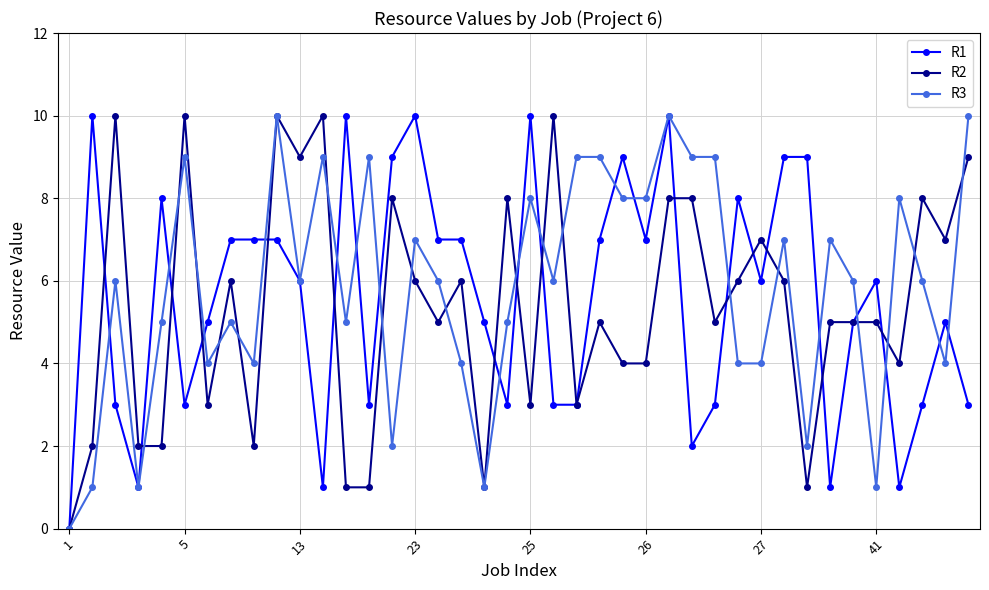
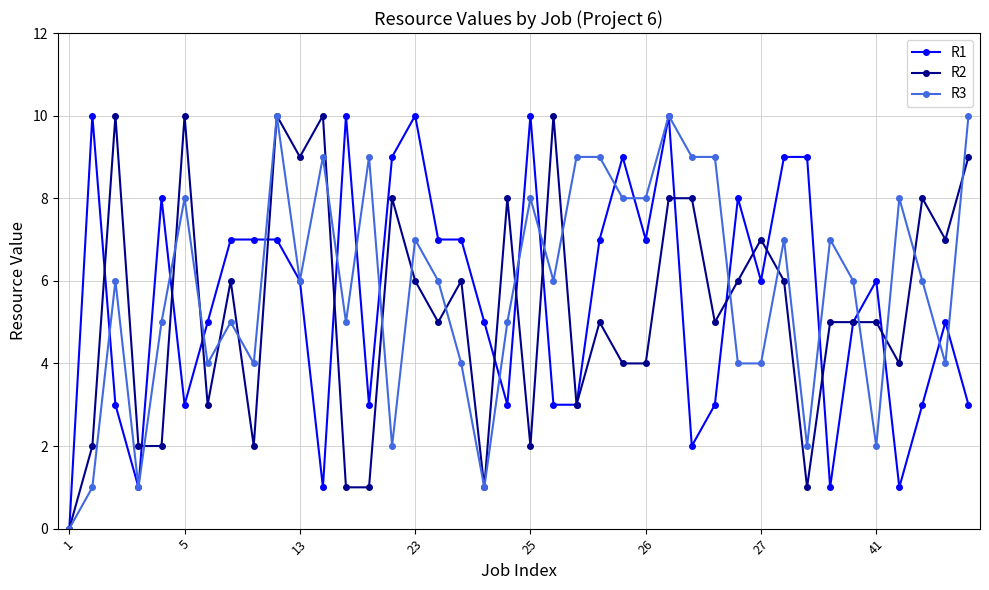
R3, 5: 9 -> 8
R2, 25: 3 -> 2
R3, 41: 1 -> 2
